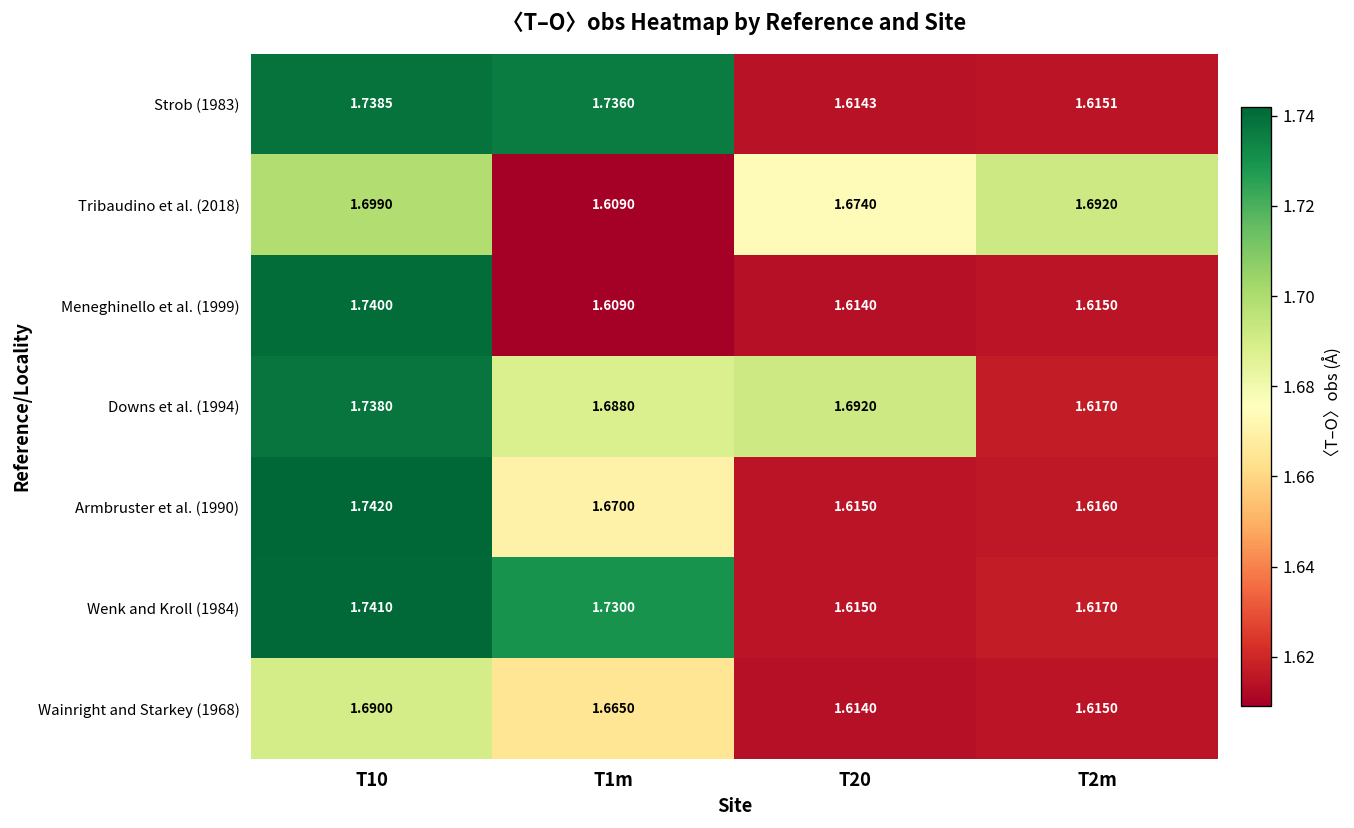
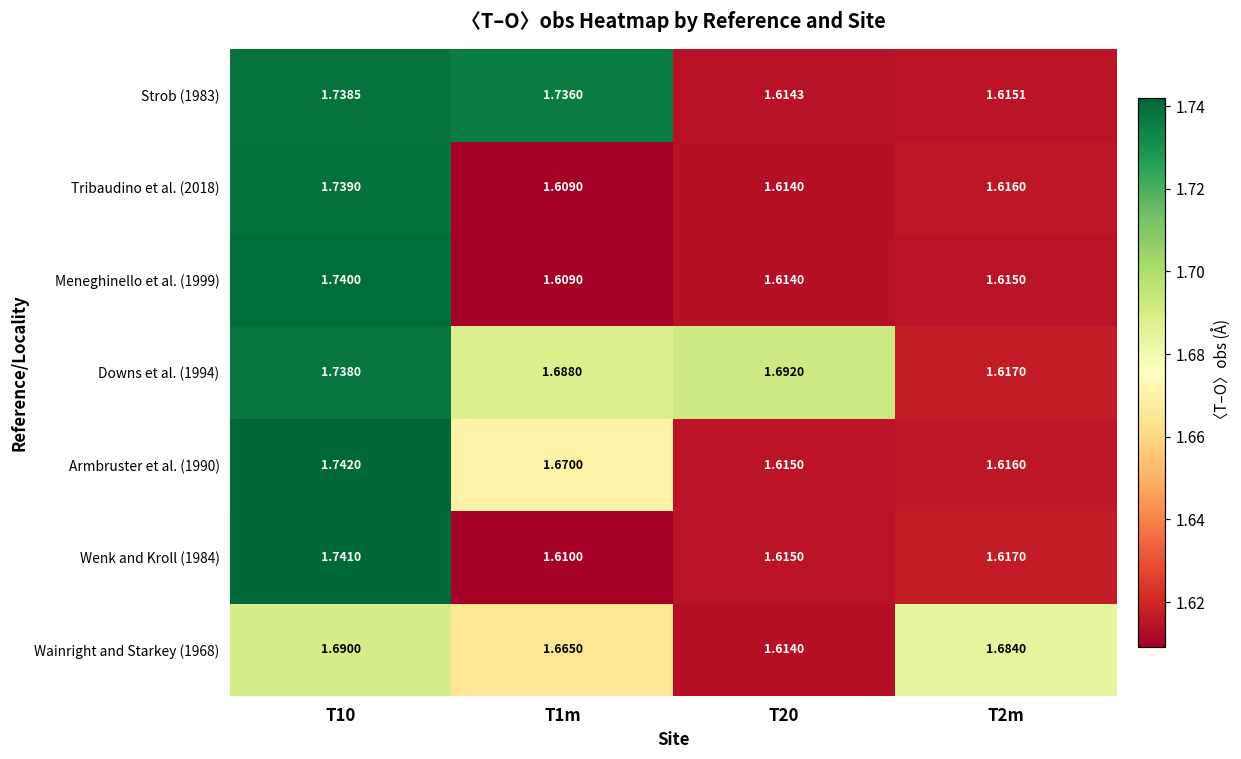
Tribaudino et al. (2018), T10: 1.6990 -> 1.7390
Tribaudino et al. (2018), T20: 1.6740 -> 1.6140
Tribaudino et al. (2018), T2m: 1.6920 -> 1.6160
Wenk and Kroll (1984), T1m: 1.7300 -> 1.6100
Wainright and Starkey (1968), T2m: 1.6150 -> 1.6840
